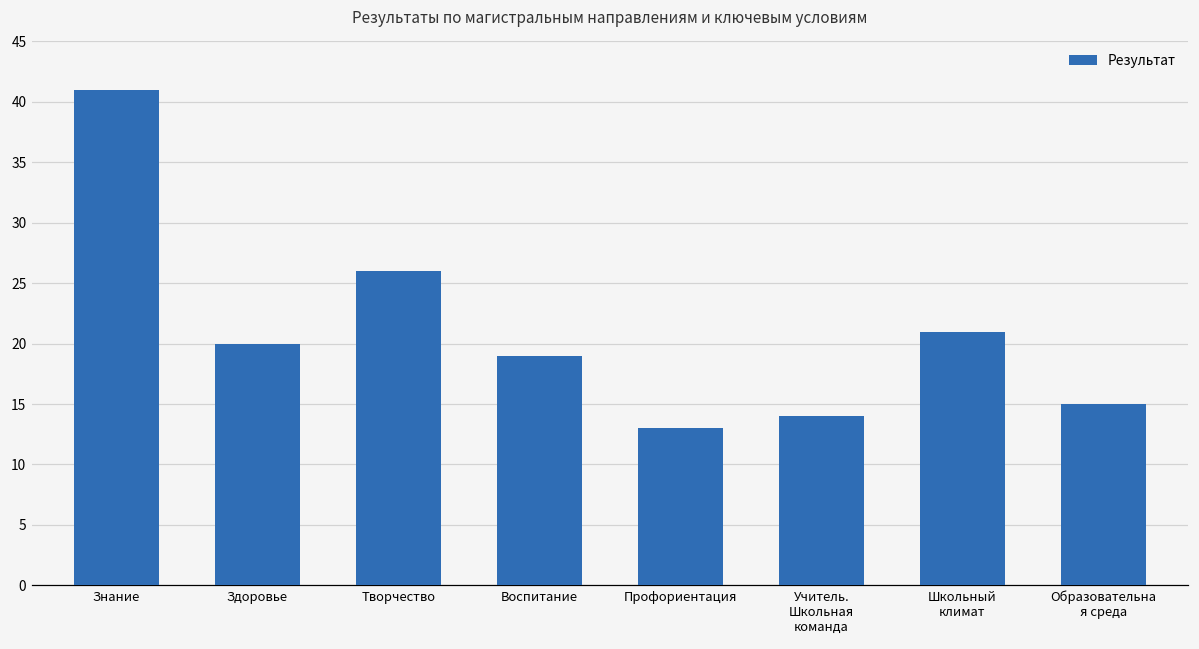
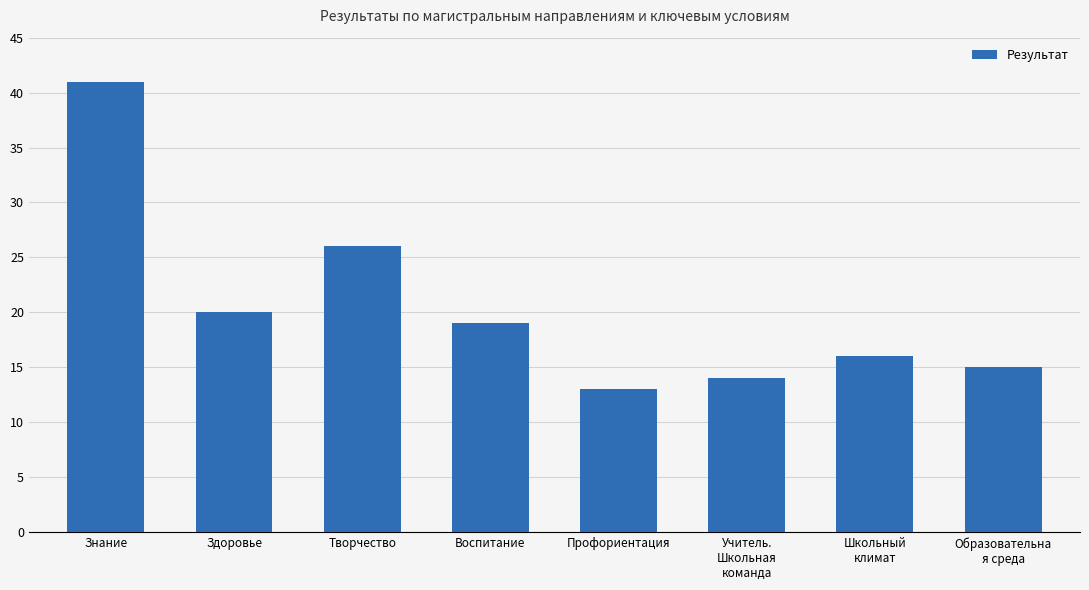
Школьный климат: 21 -> 16
